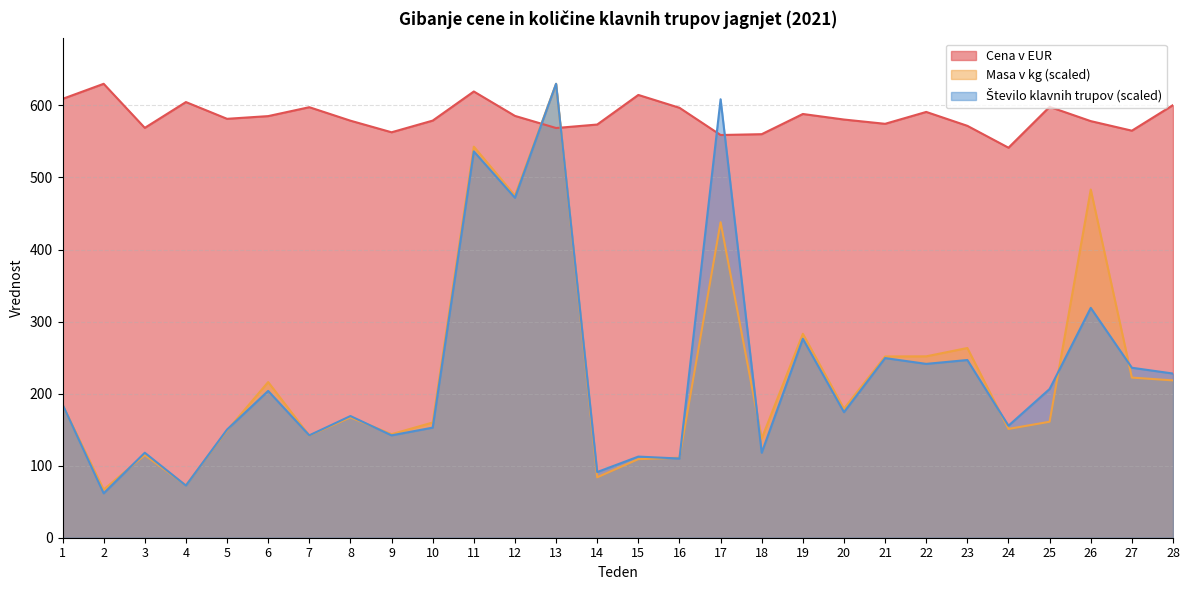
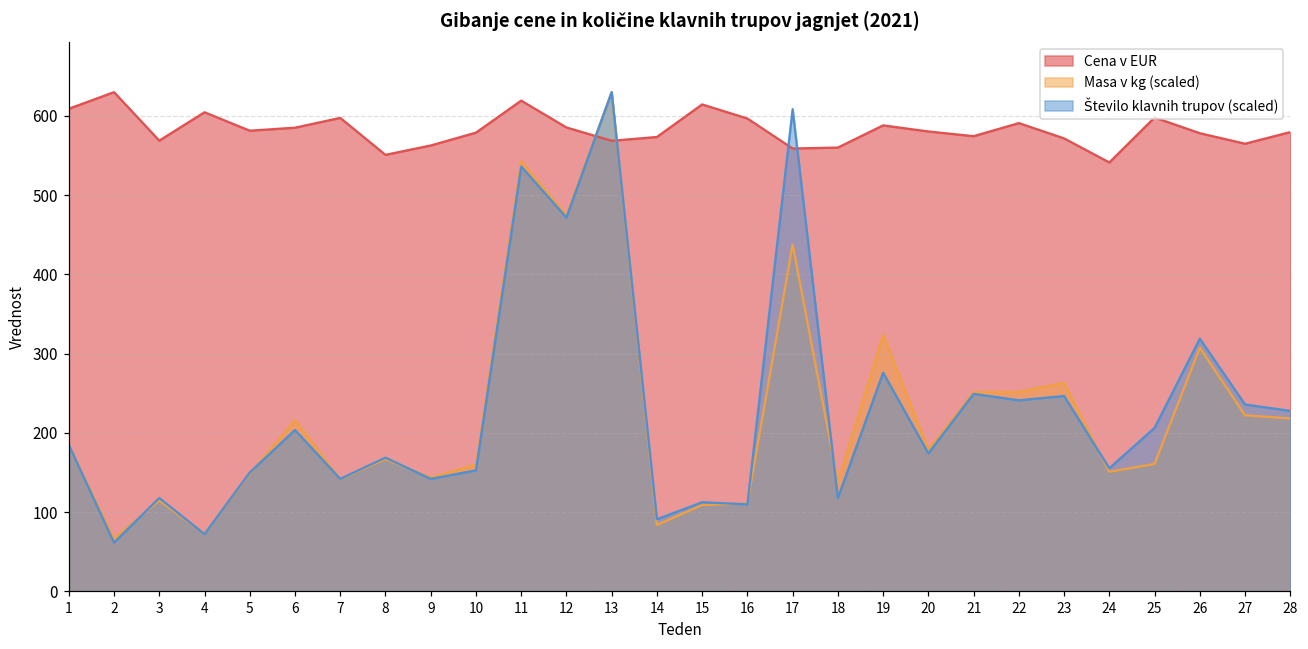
Cena v EUR, 8: 580 -> 550
Masa v kg (scaled), 19: 280 -> 320
Masa v kg (scaled), 26: 480 -> 310
Cena v EUR, 28: 600 -> 580
